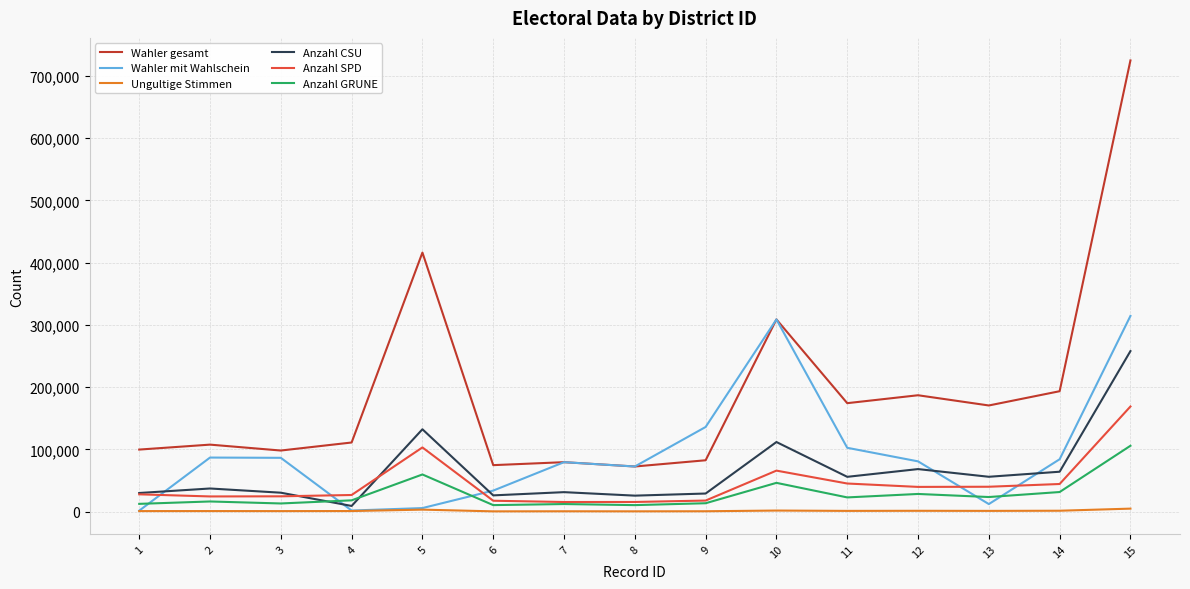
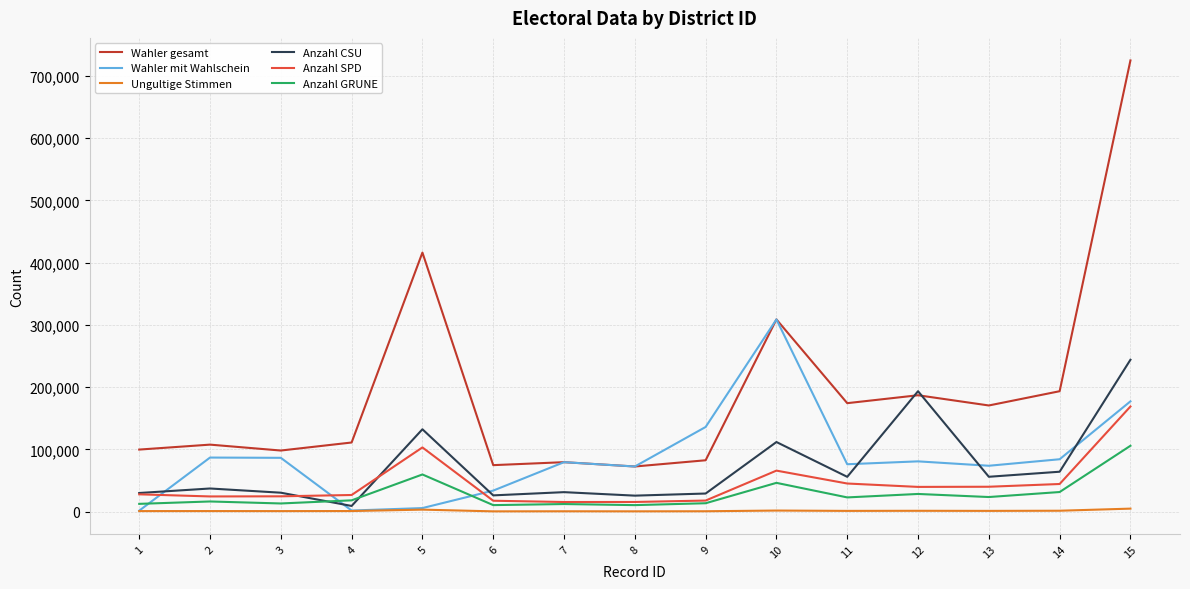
Wahler mit Wahlschein, 11: 100,000 -> 80,000
Anzahl CSU, 12: 70,000 -> 190,000
Wahler mit Wahlschein, 13: 10,000 -> 70,000
Wahler mit Wahlschein, 15: 310,000 -> 180,000
Anzahl CSU, 15: 260,000 -> 240,000
